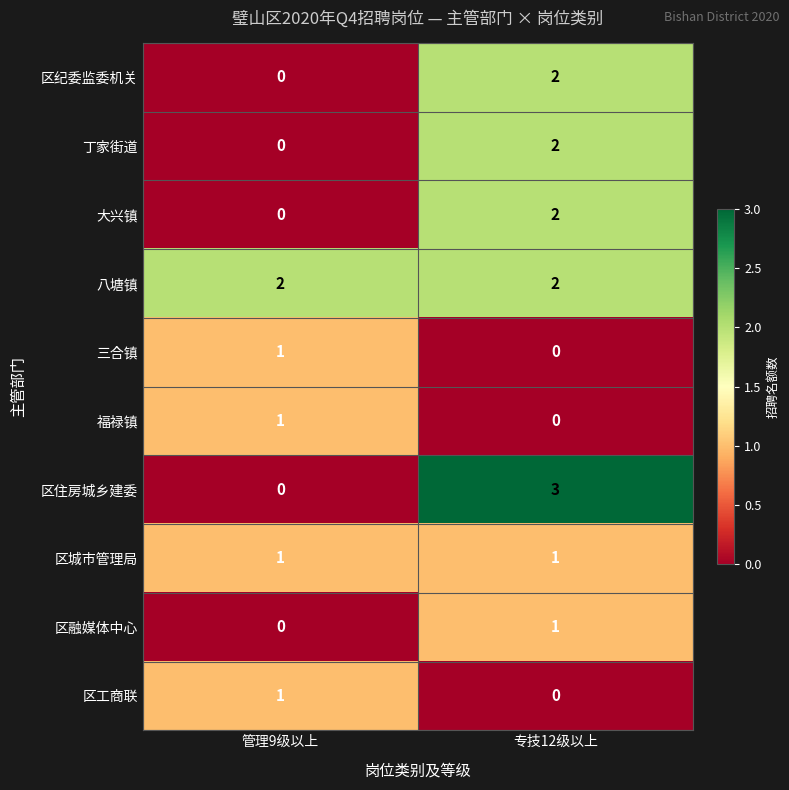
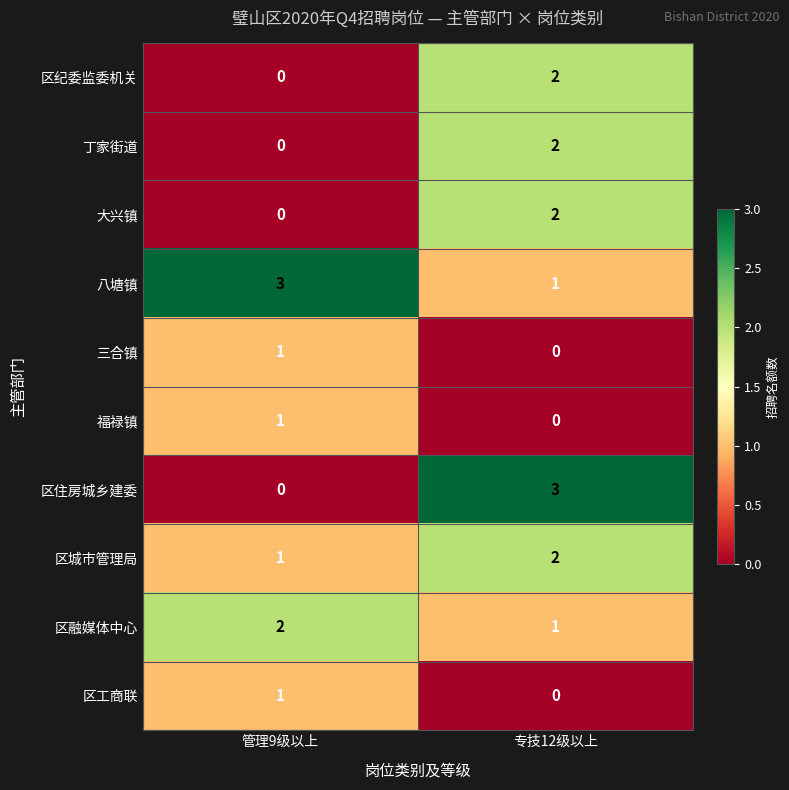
八塘镇, 管理9级以上: 2 -> 3
八塘镇, 专技12级以上: 2 -> 1
区城市管理局, 专技12级以上: 1 -> 2
区融媒体中心, 管理9级以上: 0 -> 2
